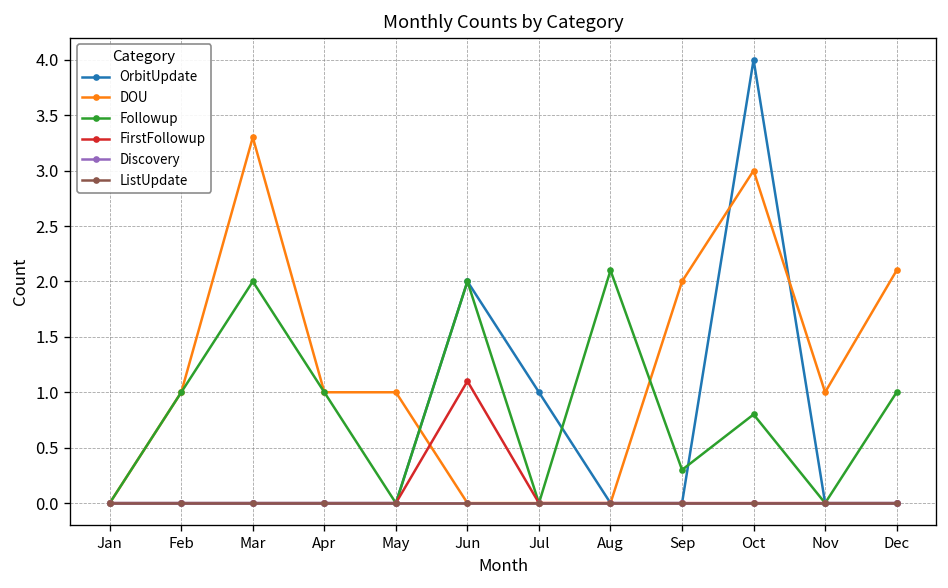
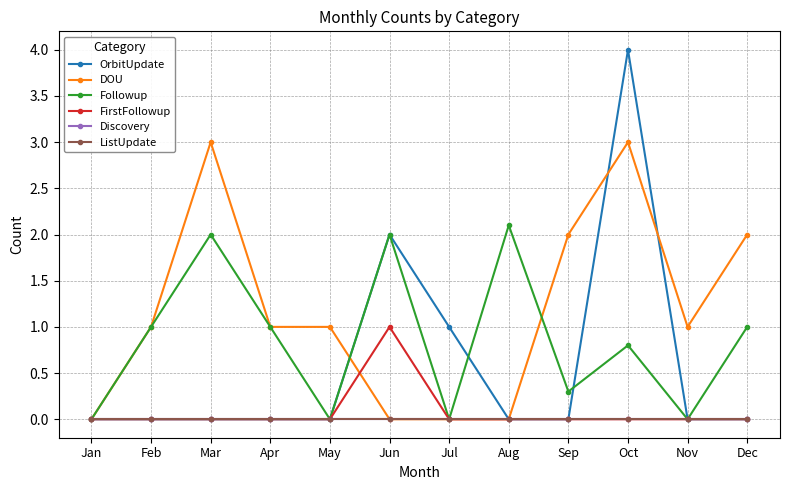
DOU, Mar: 3.3 -> 3.0
FirstFollowup, Jun: 1.1 -> 1.0
DOU, Dec: 2.1 -> 2.0
